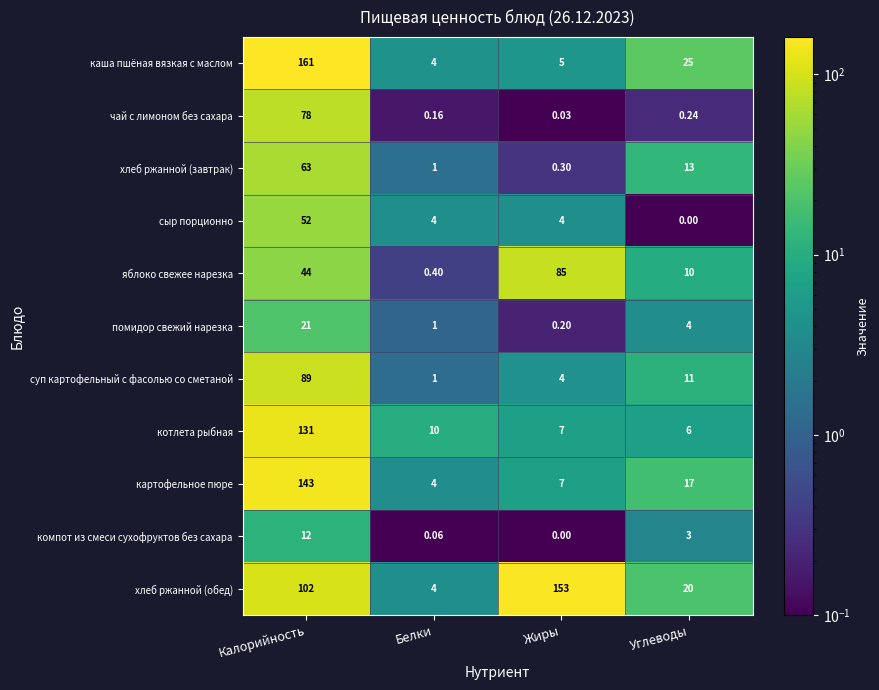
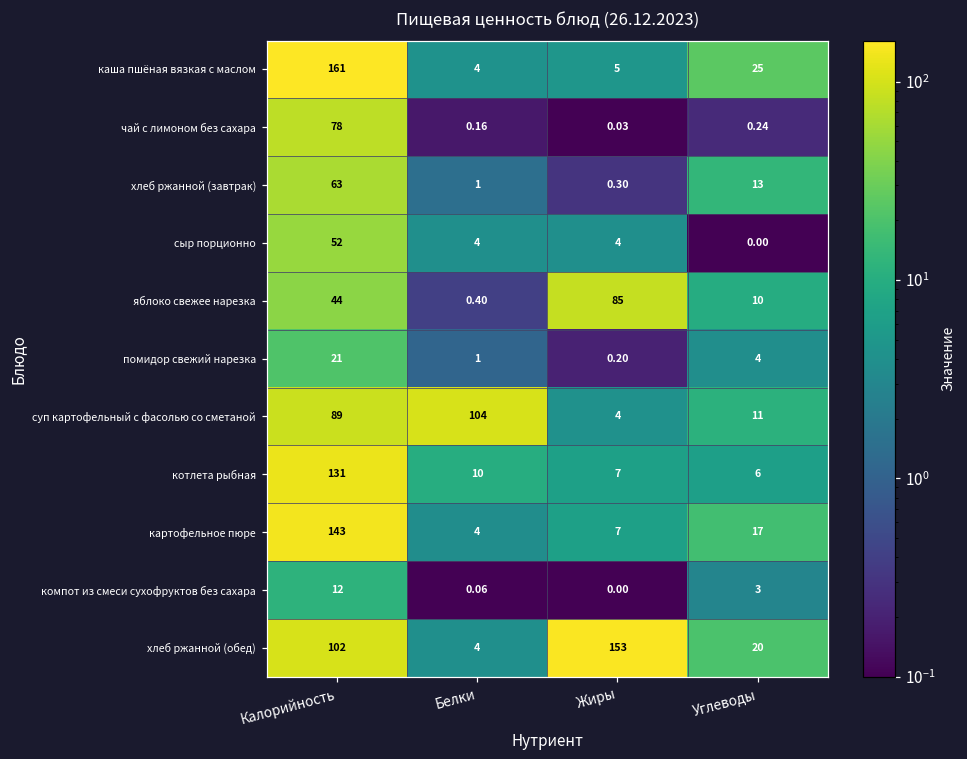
суп картофельный с фасолью со сметаной, Белки: 1 -> 104
